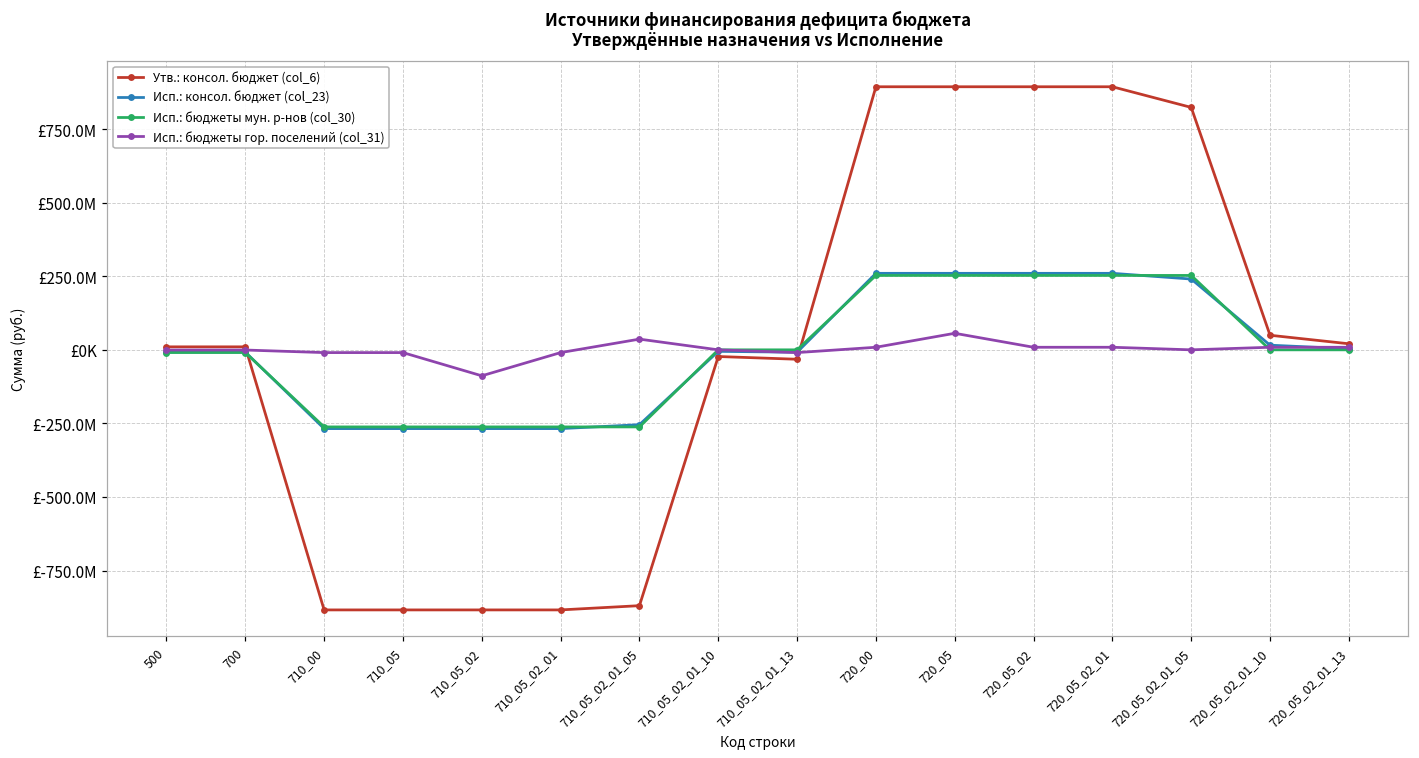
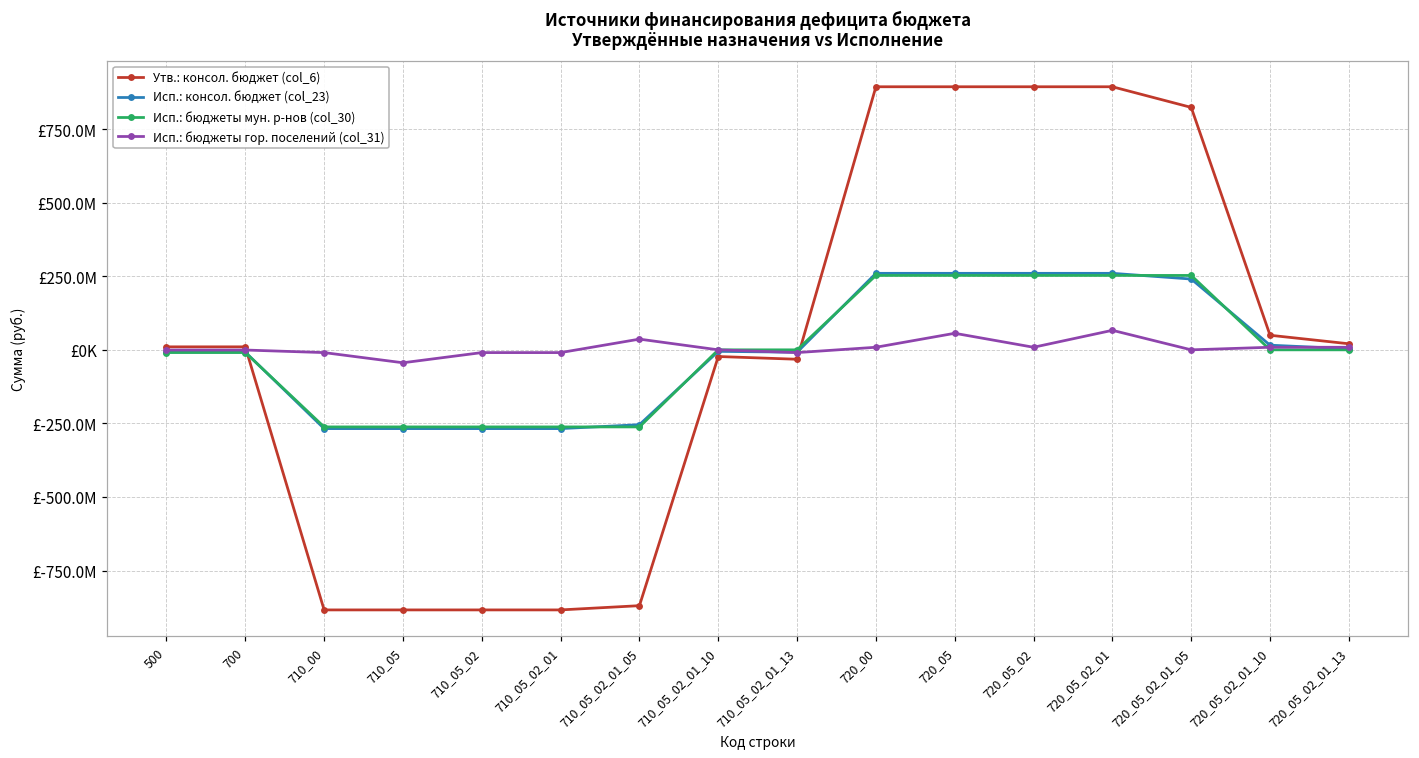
Исп.: бюджеты гор. поселений (col_31), 710_05: £-10000000 -> £-40000000
Исп.: бюджеты гор. поселений (col_31), 710_05_02: £-90000000 -> £-10000000
Исп.: бюджеты гор. поселений (col_31), 720_05_02_01: £10000000 -> £70000000
